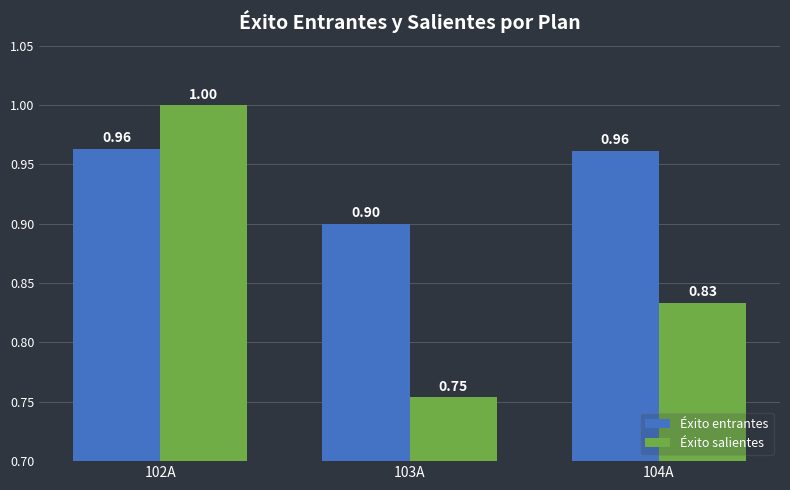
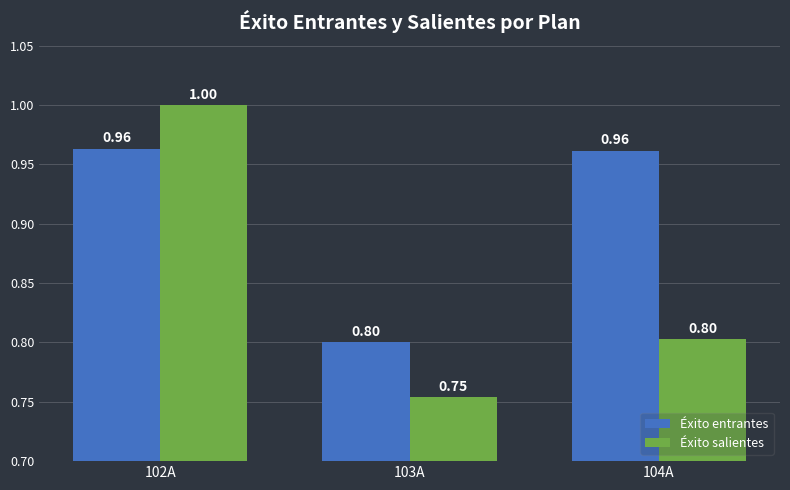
Éxito entrantes, 103A: 0.90 -> 0.80
Éxito salientes, 104A: 0.83 -> 0.80
